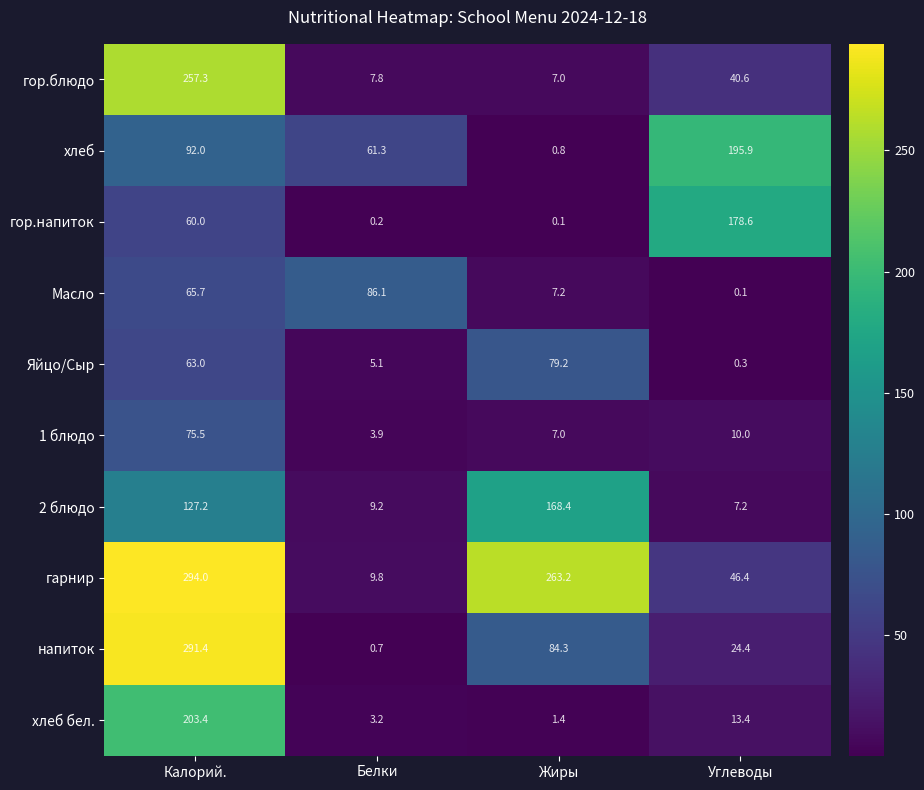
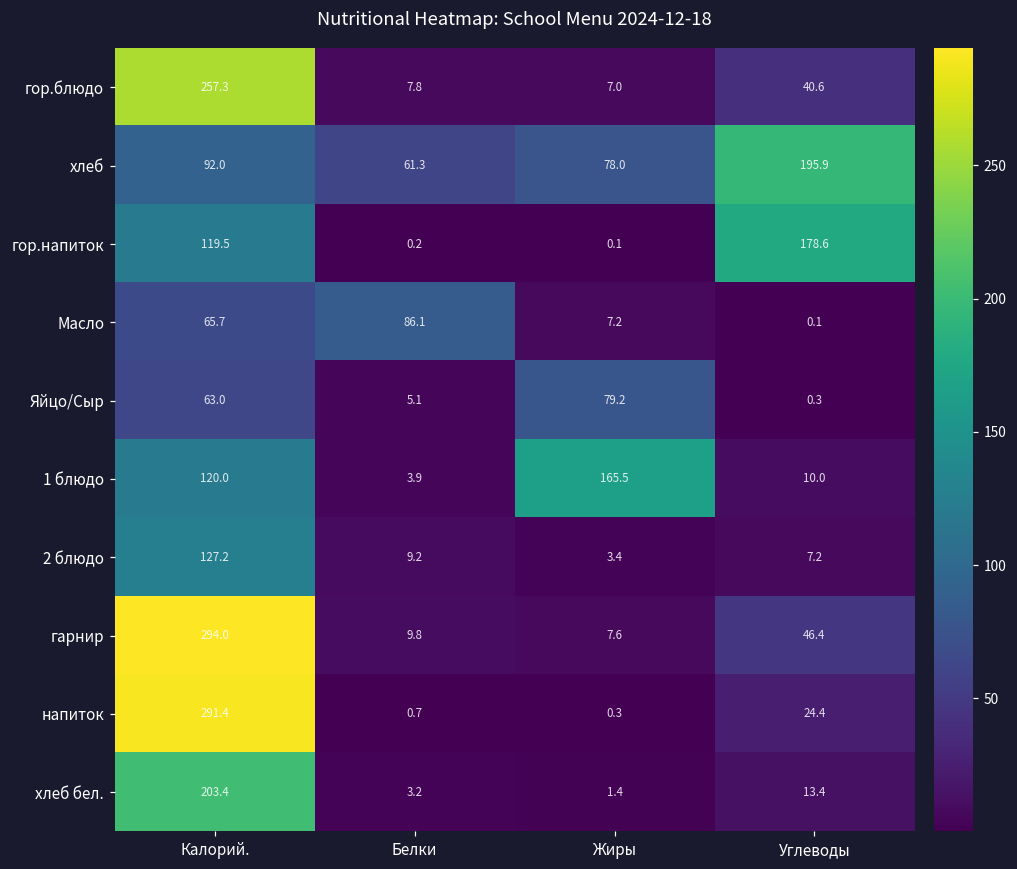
хлеб, Жиры: 0.8 -> 78.0
гор.напиток, Калорий.: 60.0 -> 119.5
1 блюдо, Калорий.: 75.5 -> 120.0
1 блюдо, Жиры: 7.0 -> 165.5
2 блюдо, Жиры: 168.4 -> 3.4
гарнир, Жиры: 263.2 -> 7.6
напиток, Жиры: 84.3 -> 0.3
